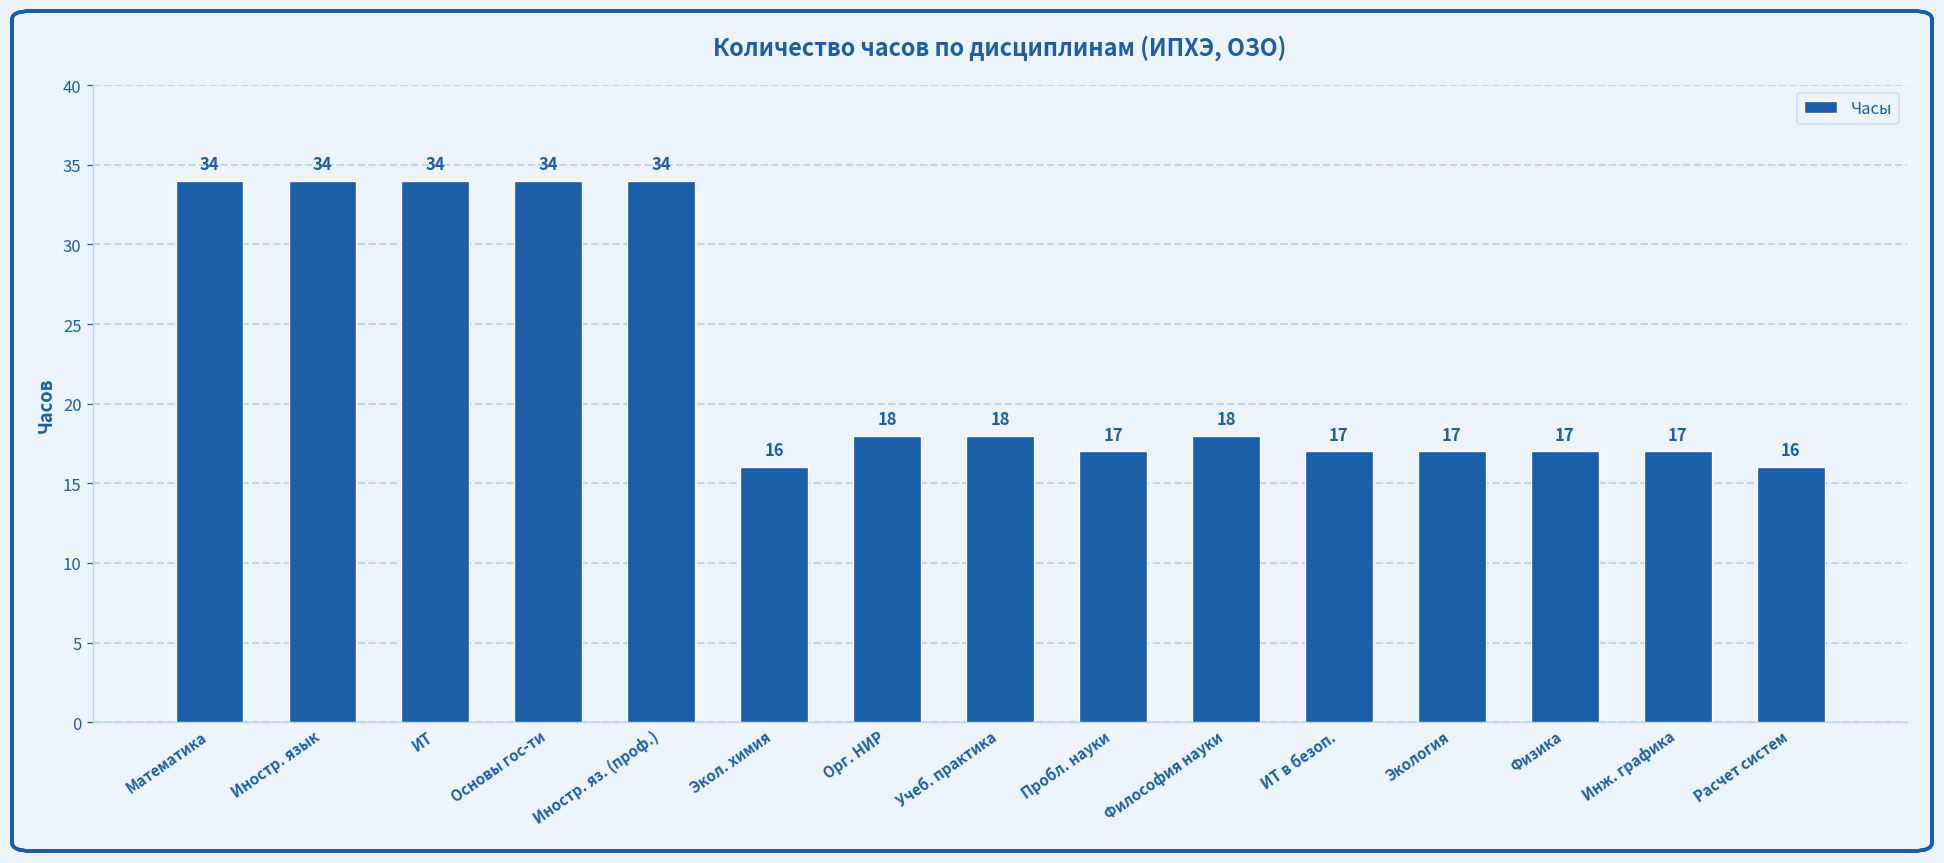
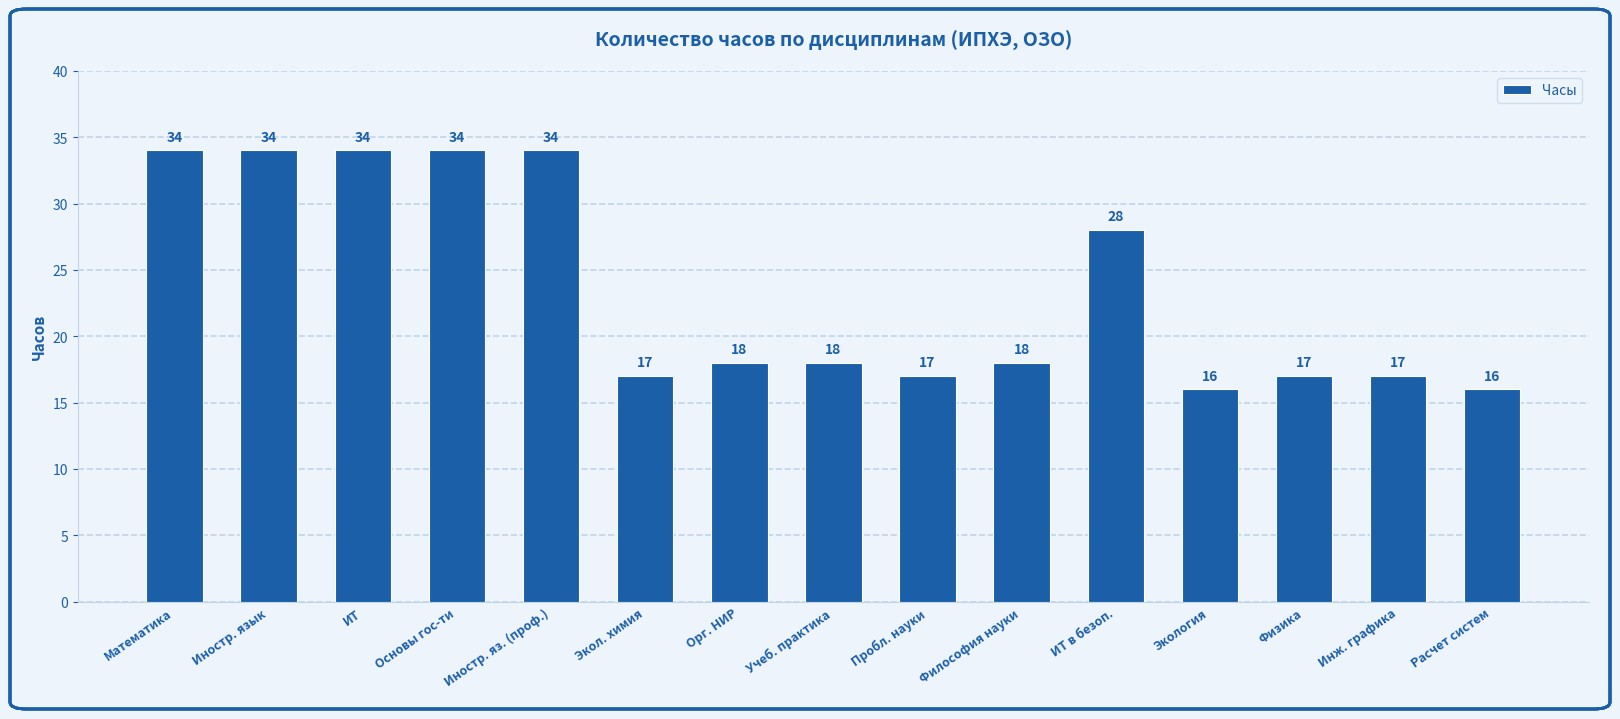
Экол. химия: 16 -> 17
ИТ в безоп.: 17 -> 28
Экология: 17 -> 16
